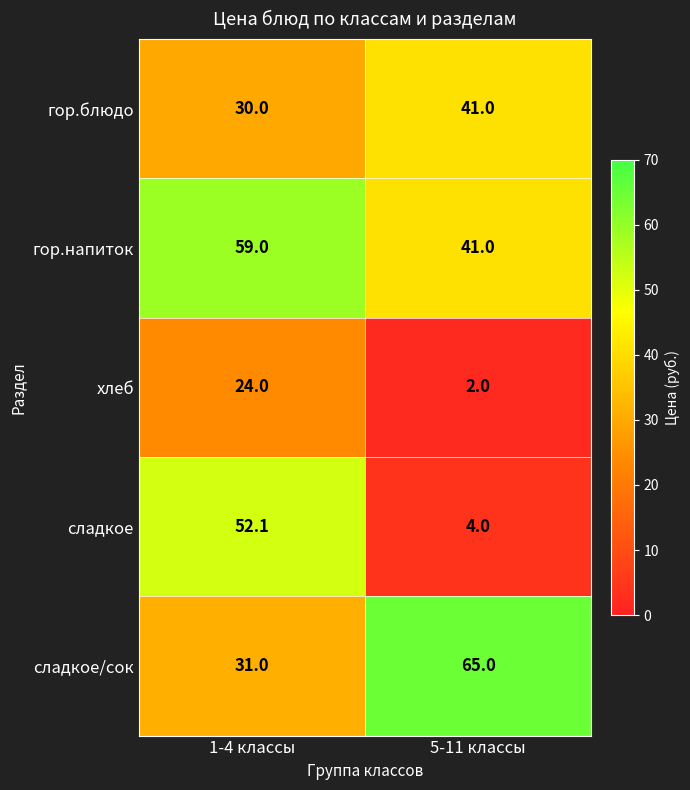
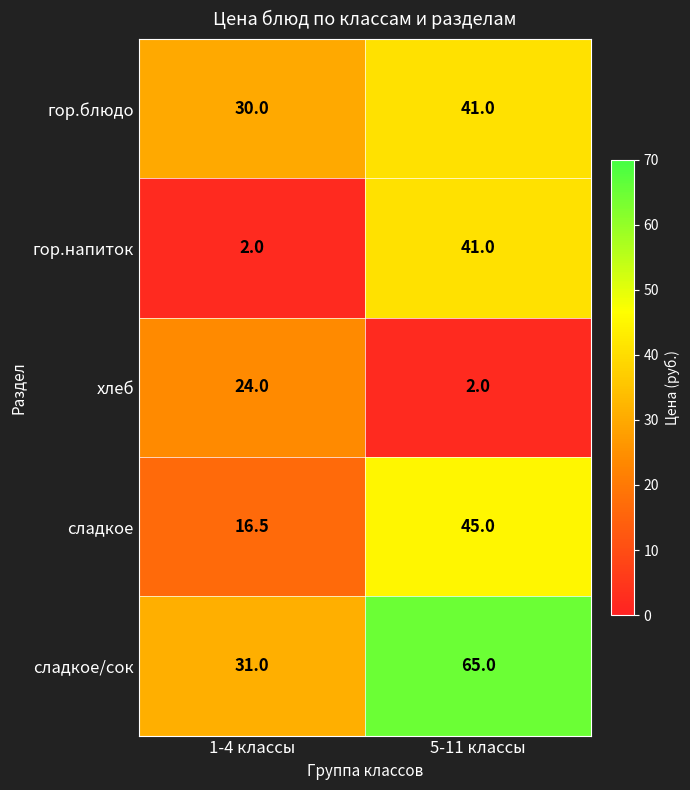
гор.напиток, 1-4 классы: 59.0 -> 2.0
сладкое, 1-4 классы: 52.1 -> 16.5
сладкое, 5-11 классы: 4.0 -> 45.0
